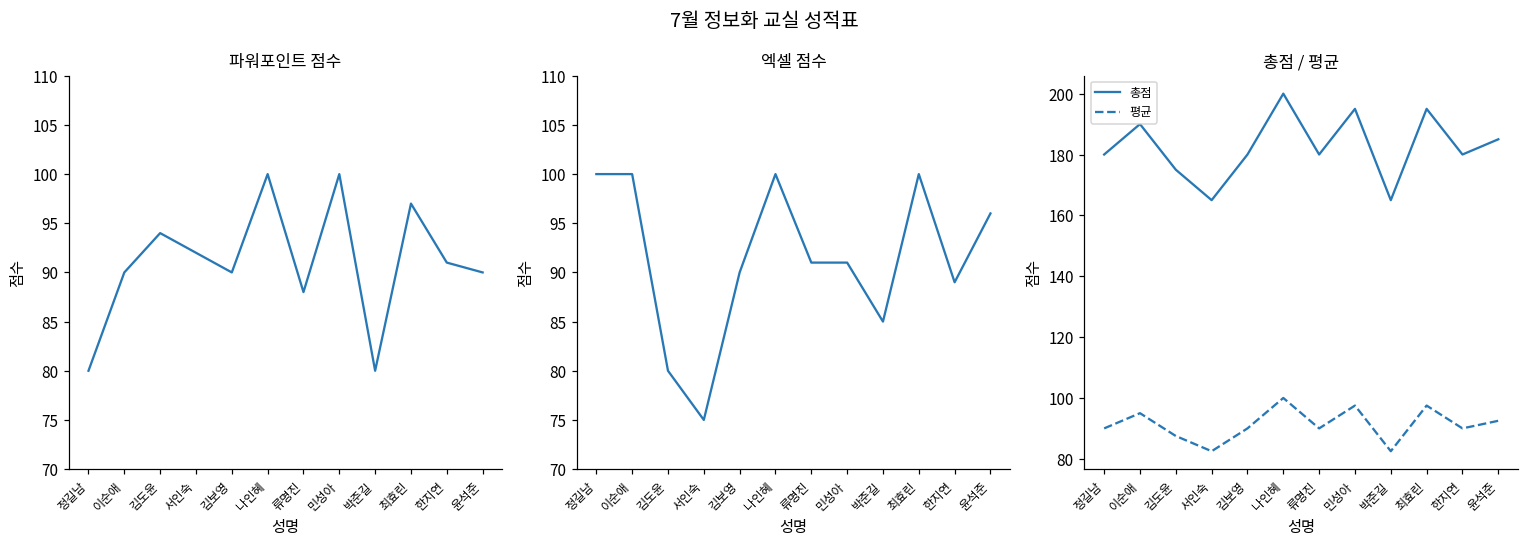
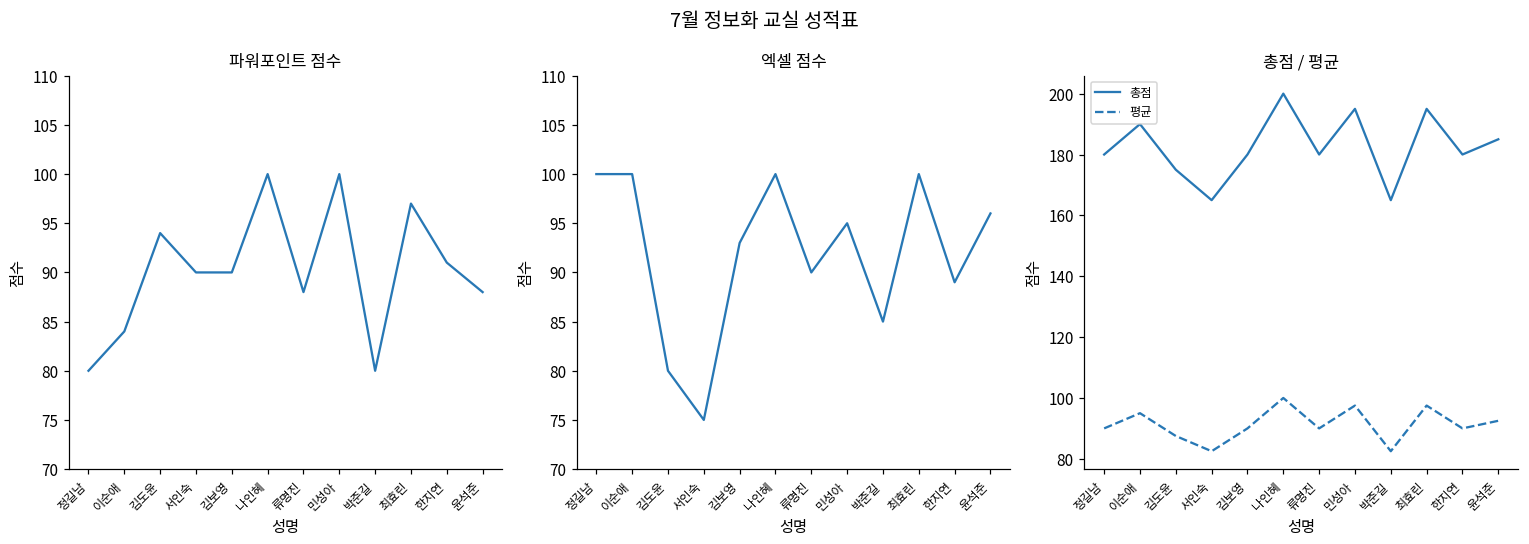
파워포인트 점수, 이순애: 90 -> 84
파워포인트 점수, 서인숙: 92 -> 90
파워포인트 점수, 윤석준: 90 -> 88
엑셀 점수, 김보영: 90 -> 93
엑셀 점수, 류명진: 91 -> 90
엑셀 점수, 민성아: 91 -> 95
